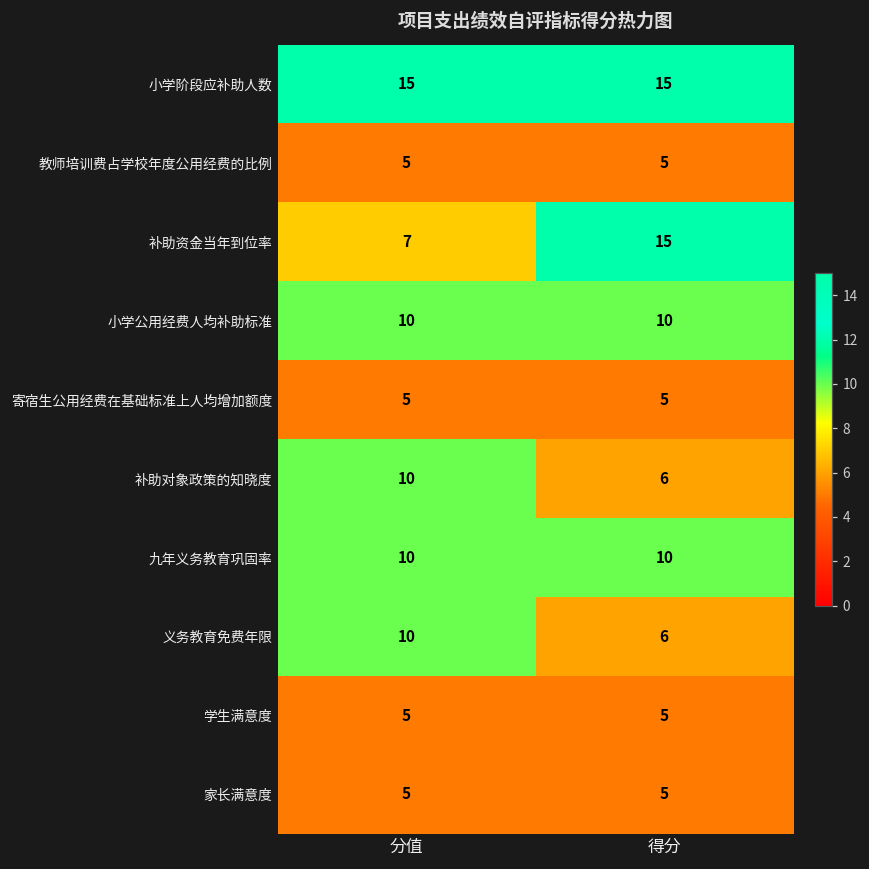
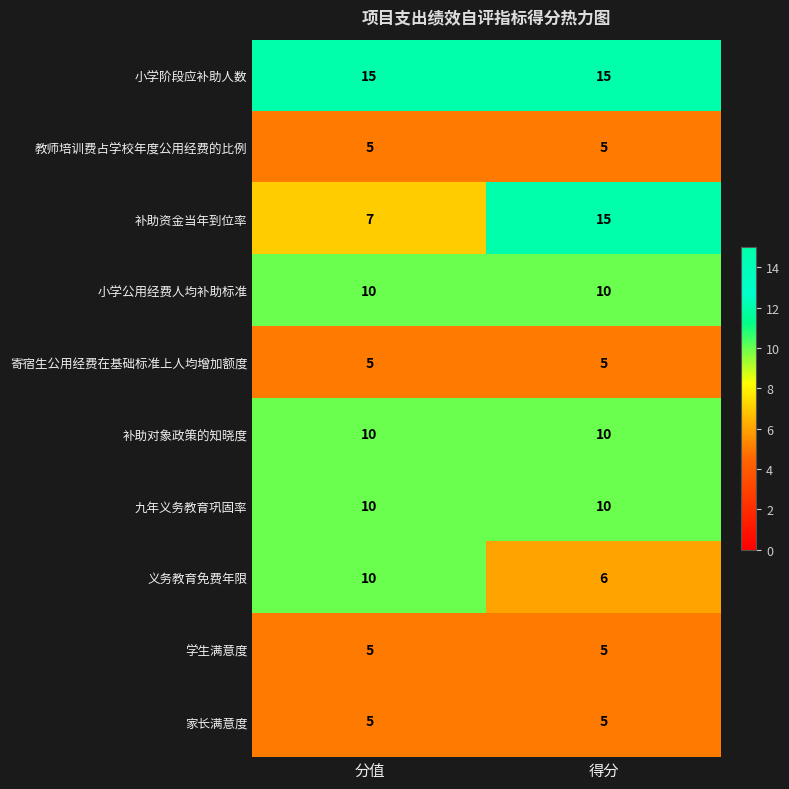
补助对象政策的知晓度, 得分: 6 -> 10
